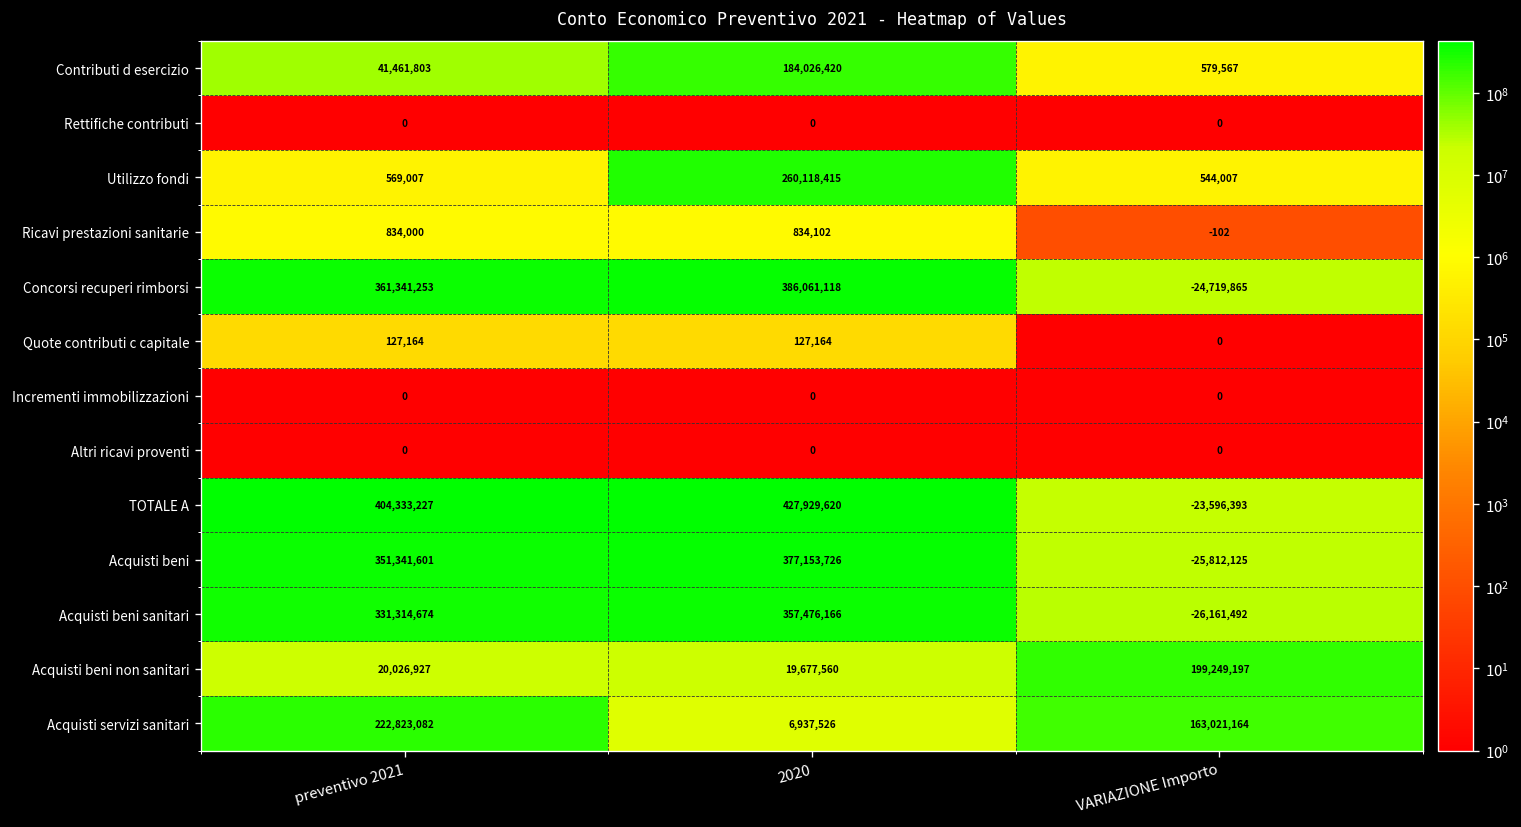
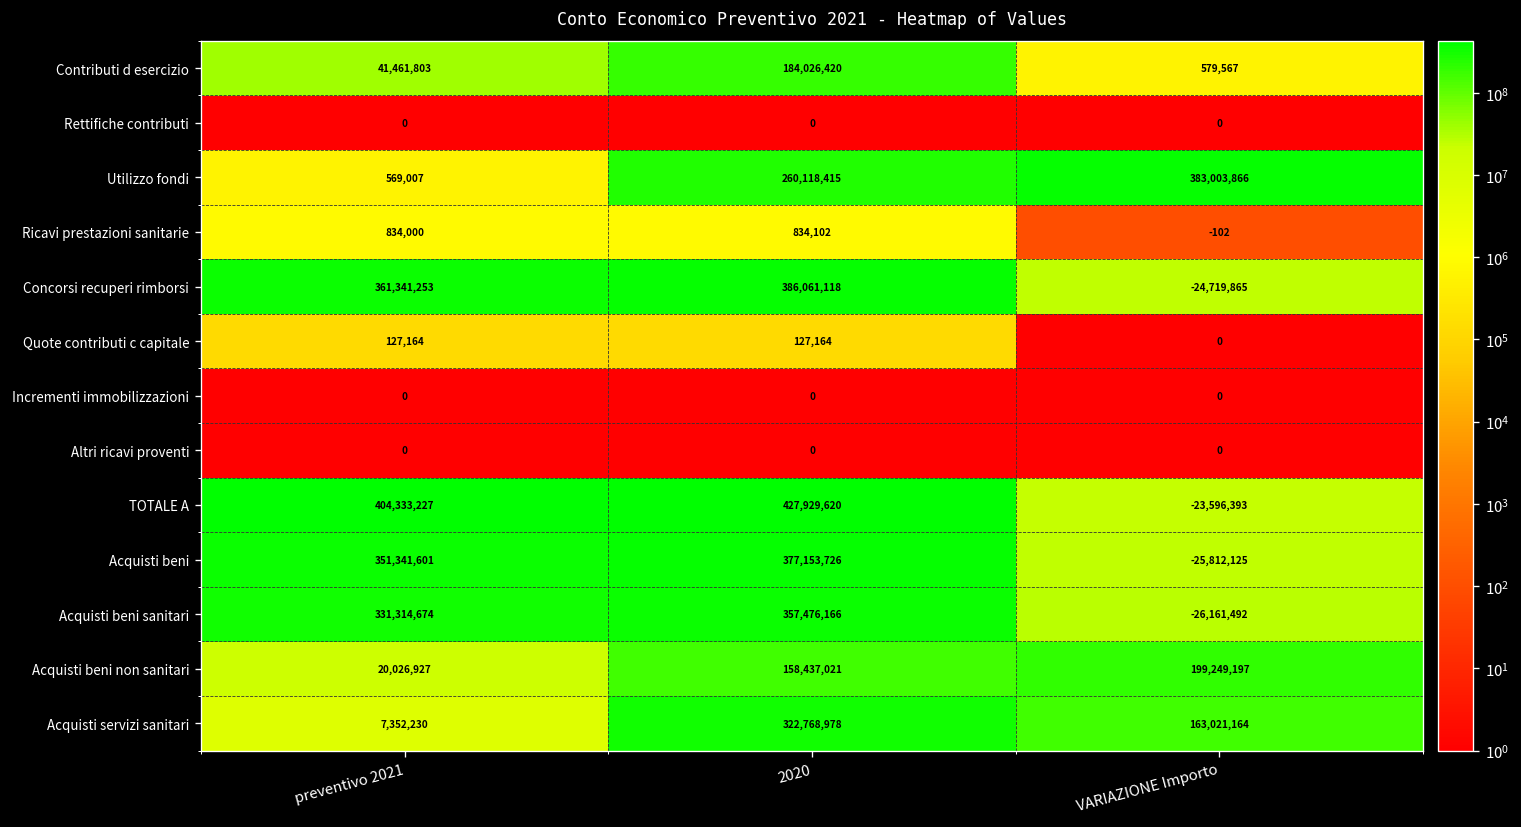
Utilizzo fondi, VARIAZIONE Importo: 544,007 -> 383,003,866
Acquisti beni non sanitari, 2020: 19,677,560 -> 158,437,021
Acquisti servizi sanitari, preventivo 2021: 222,823,082 -> 7,352,230
Acquisti servizi sanitari, 2020: 6,937,526 -> 322,768,978
